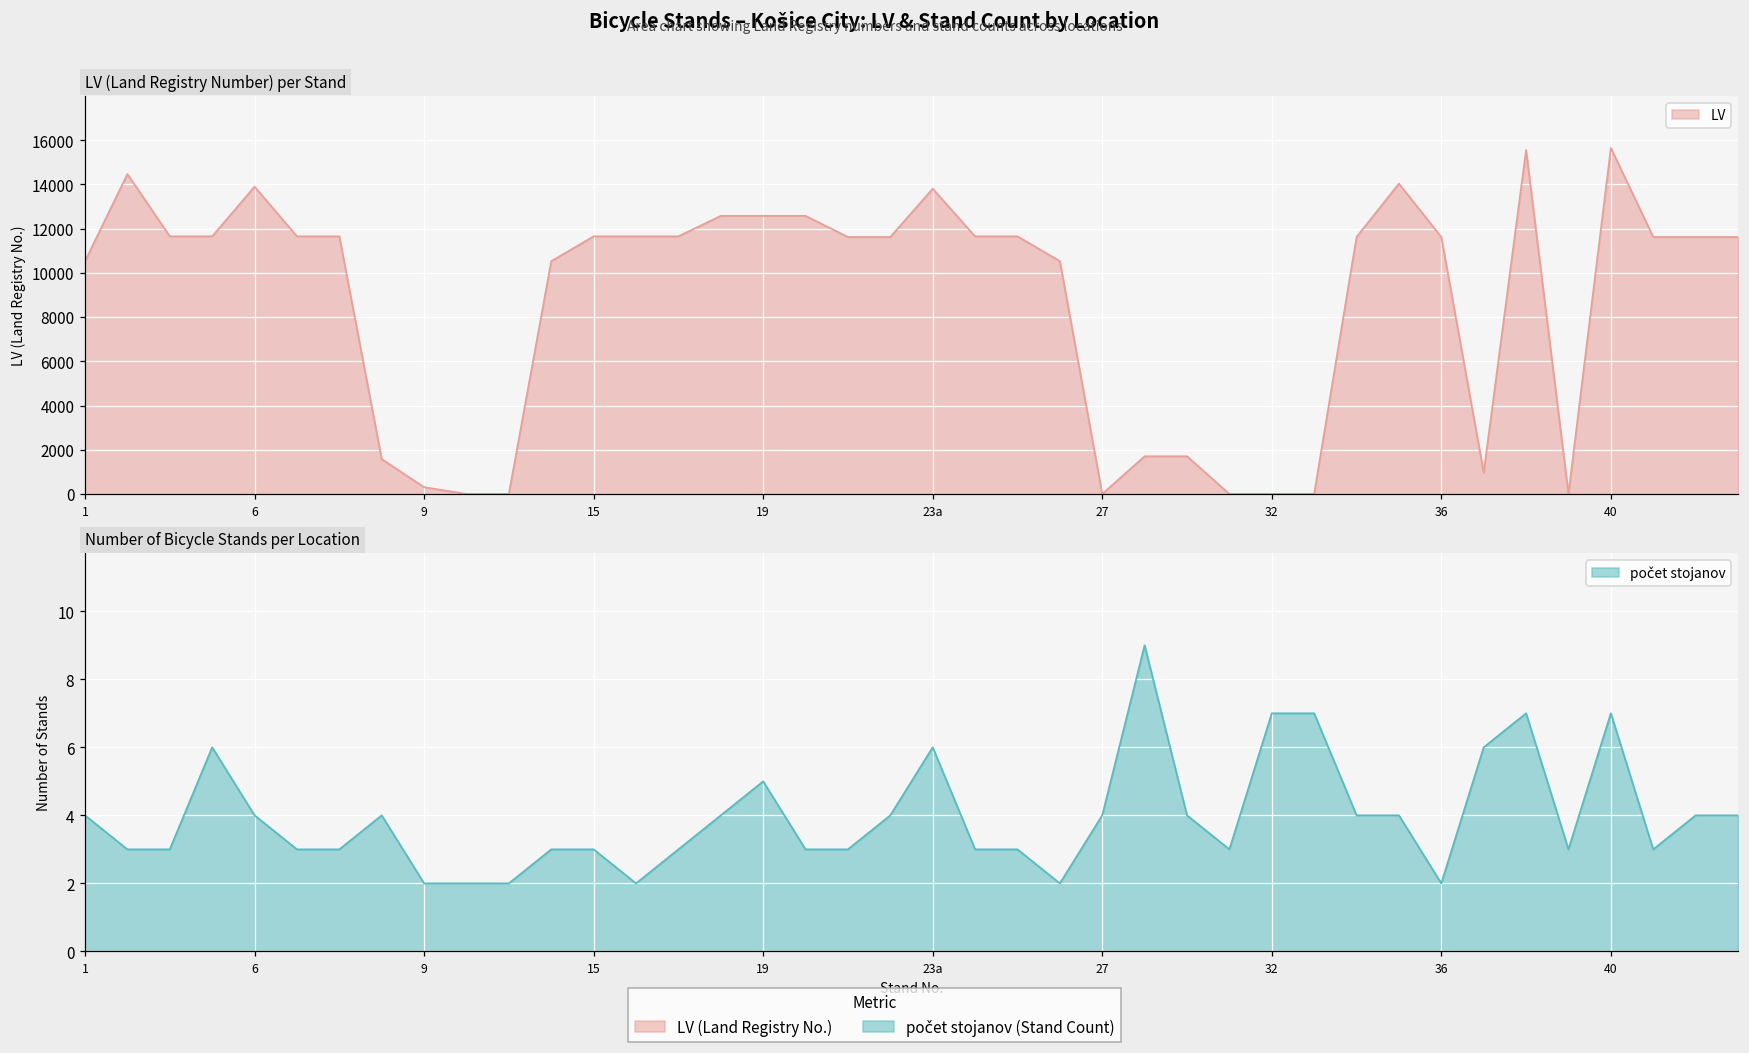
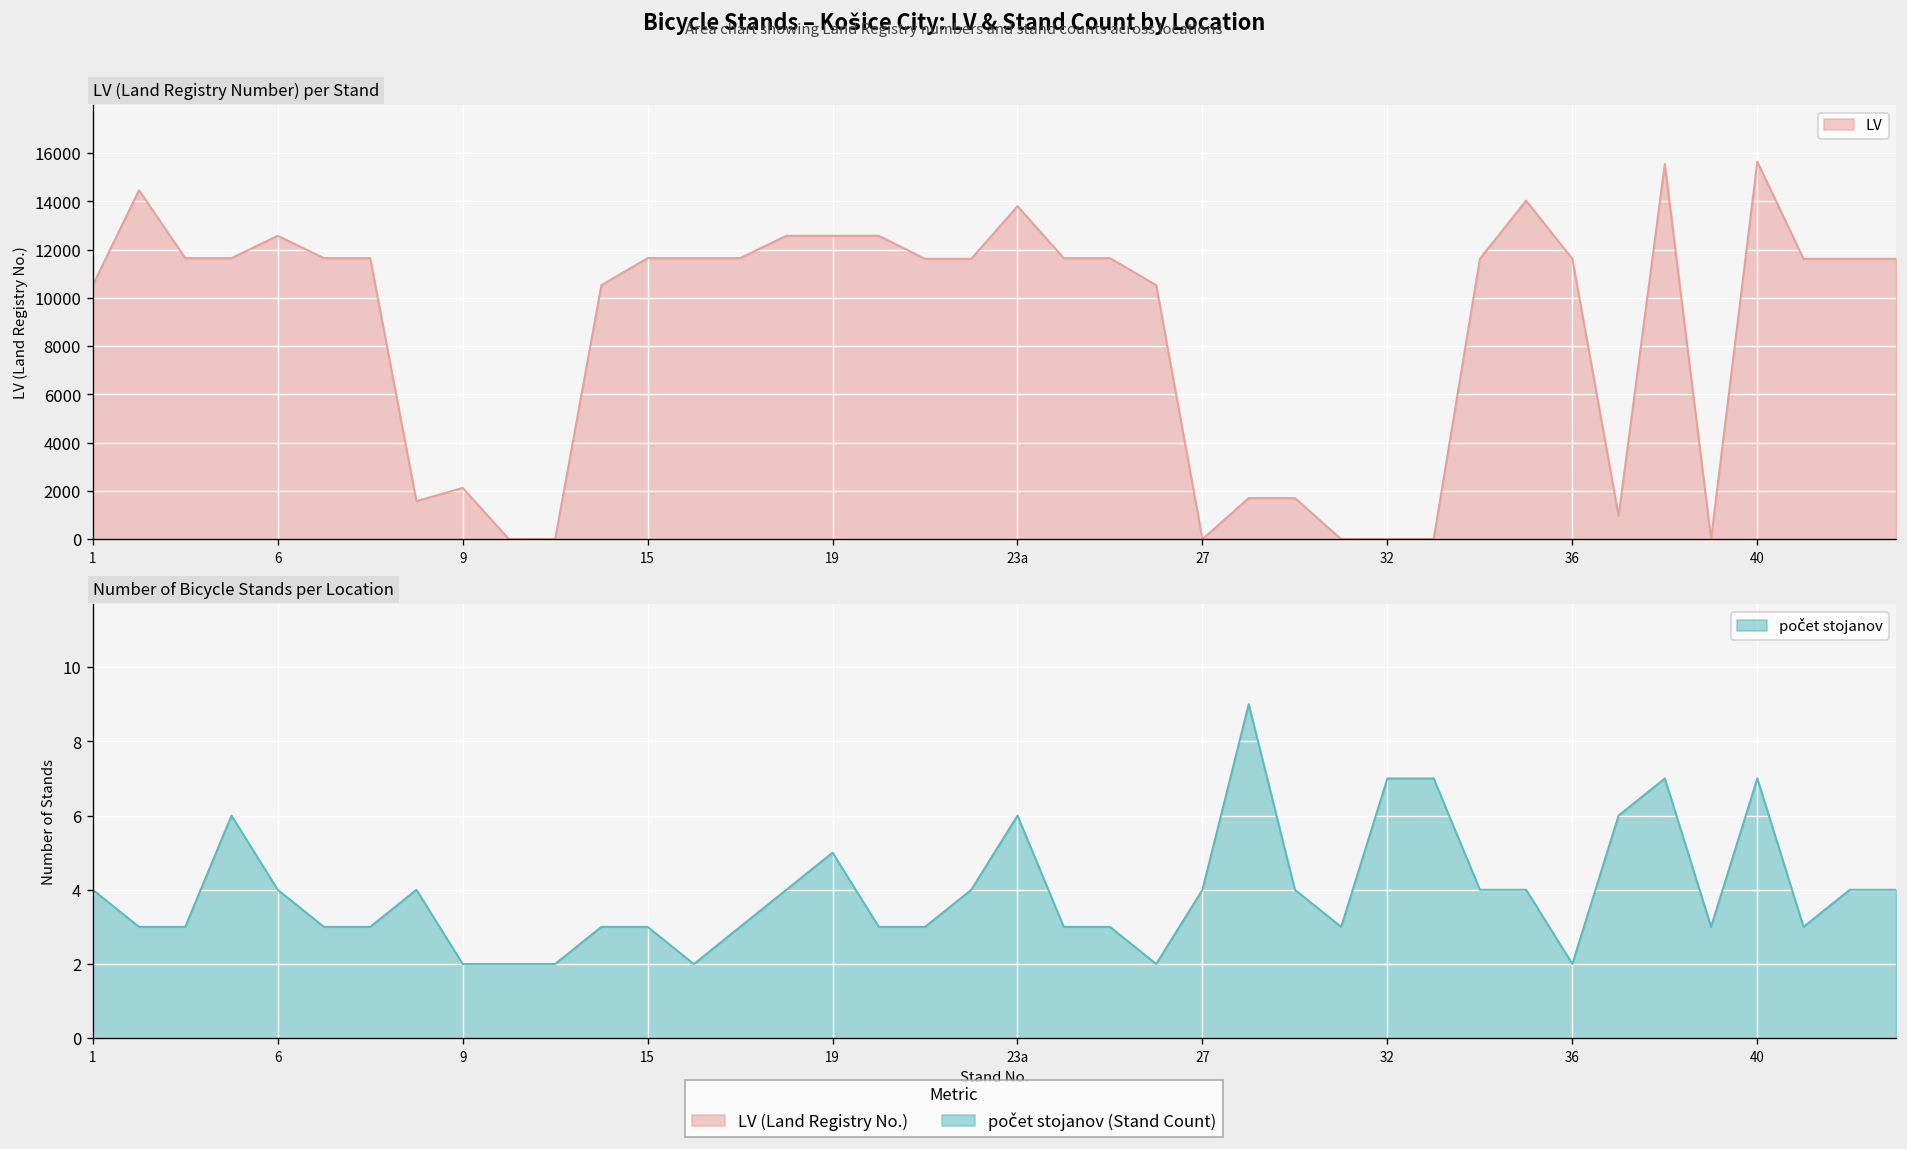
LV (Land Registry Number) per Stand, 6: 13900 -> 12600
LV (Land Registry Number) per Stand, 9: 300 -> 2100
